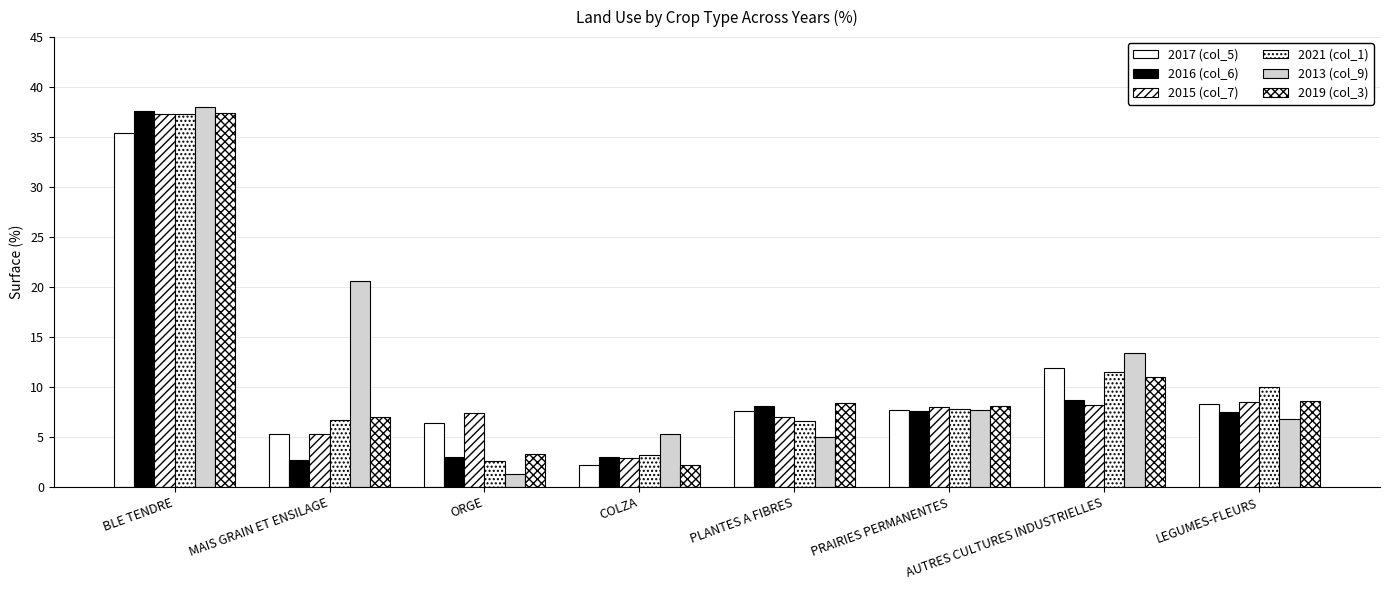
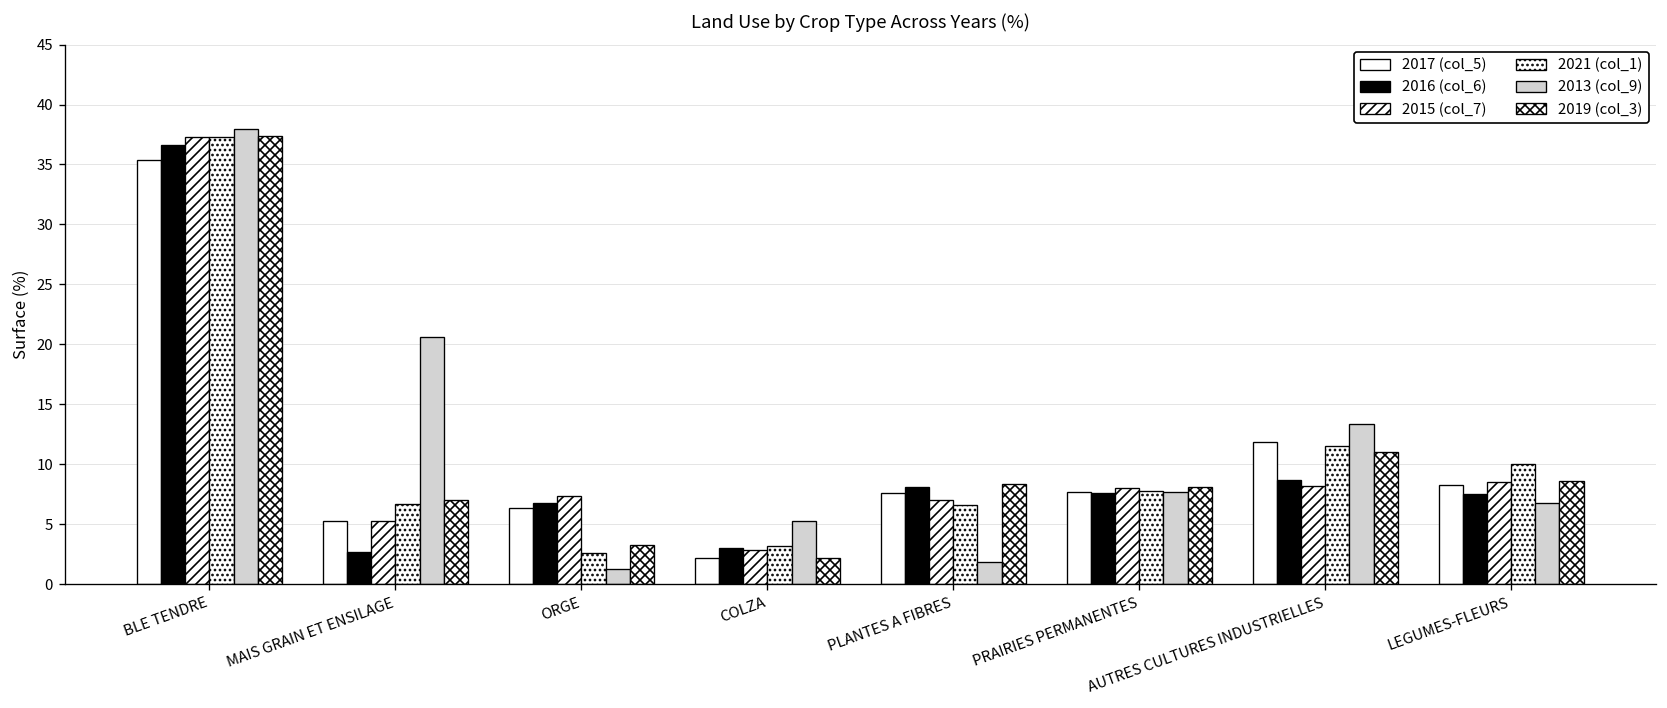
2016 (col_6), BLE TENDRE: 38 -> 37
2016 (col_6), ORGE: 3 -> 7
2013 (col_9), PLANTES A FIBRES: 5 -> 2
